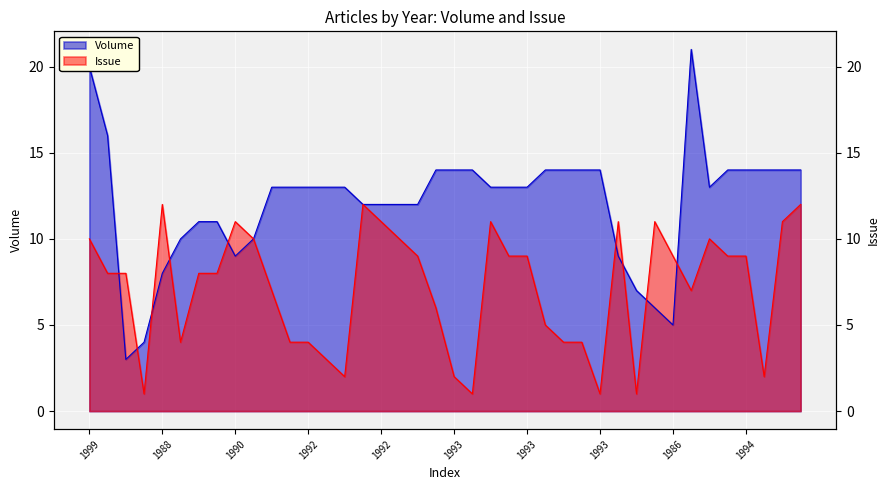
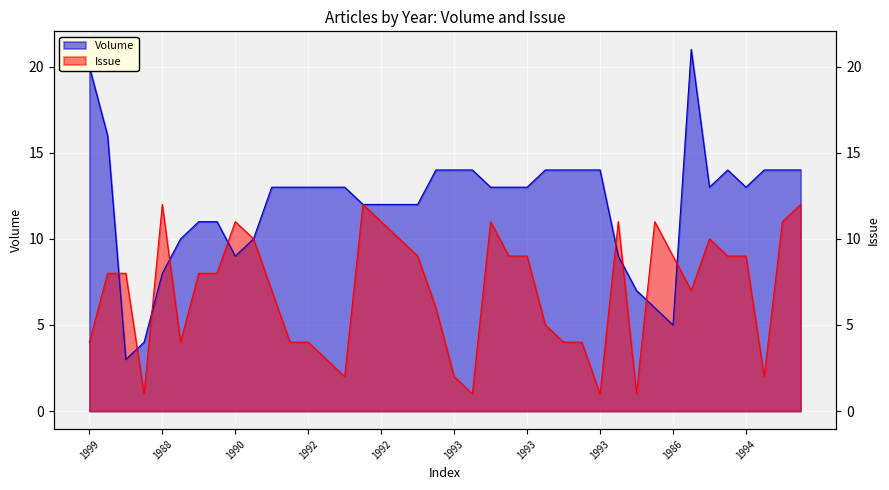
Issue, 1999: 10 -> 4
Volume, 1994: 14 -> 13
